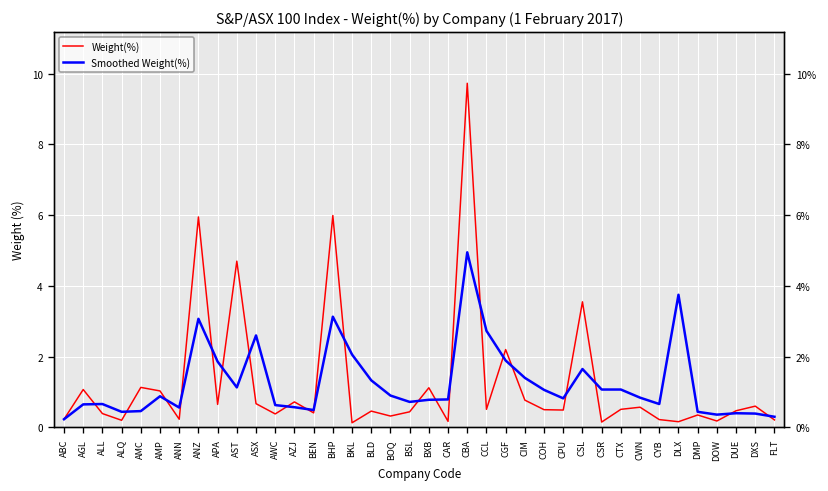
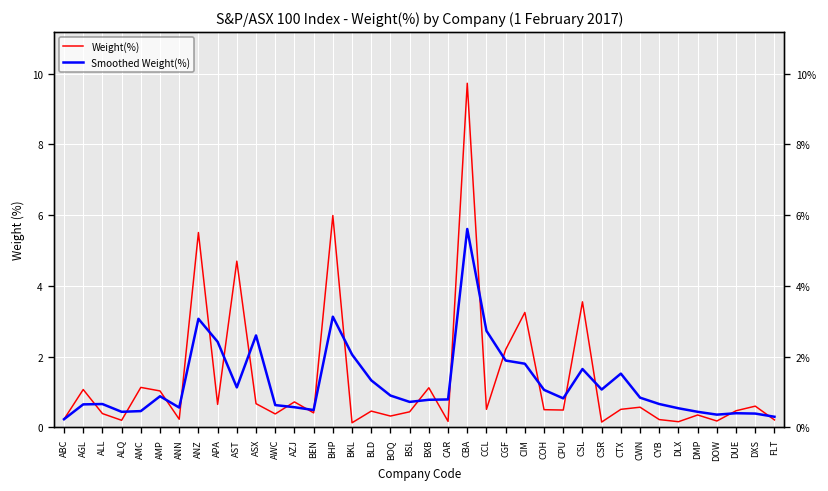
Weight(%), ANZ: 6.0 -> 5.5
Smoothed Weight(%), APA: 1.9 -> 2.4
Smoothed Weight(%), CBA: 5.0 -> 5.6
Weight(%), CIM: 0.8 -> 3.3
Smoothed Weight(%), CIM: 1.4 -> 1.8
Smoothed Weight(%), CTX: 1.1 -> 1.5
Smoothed Weight(%), DLX: 3.8 -> 0.5
